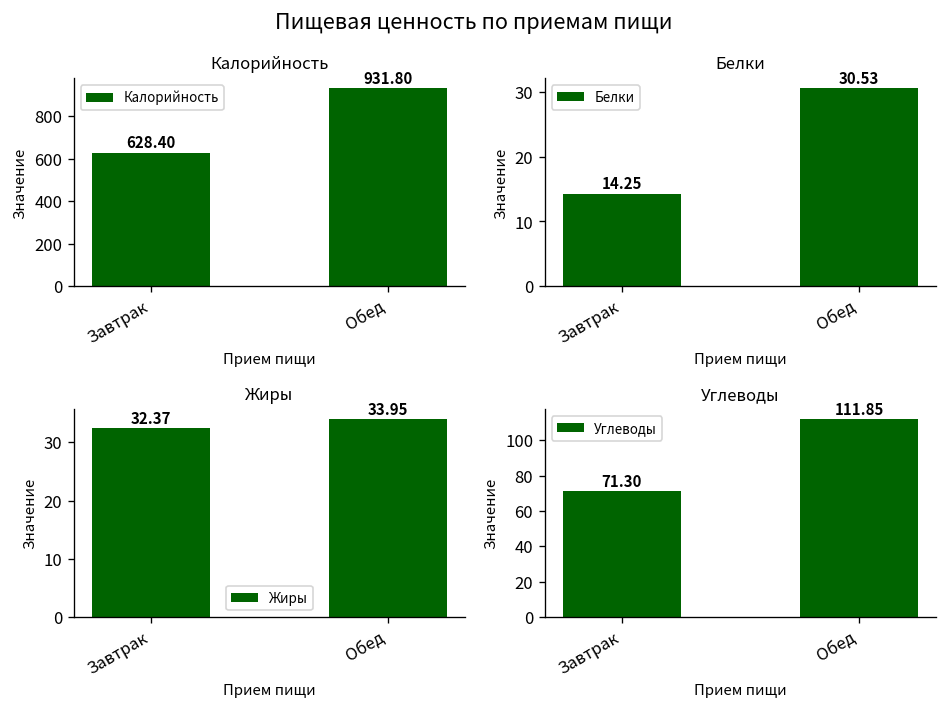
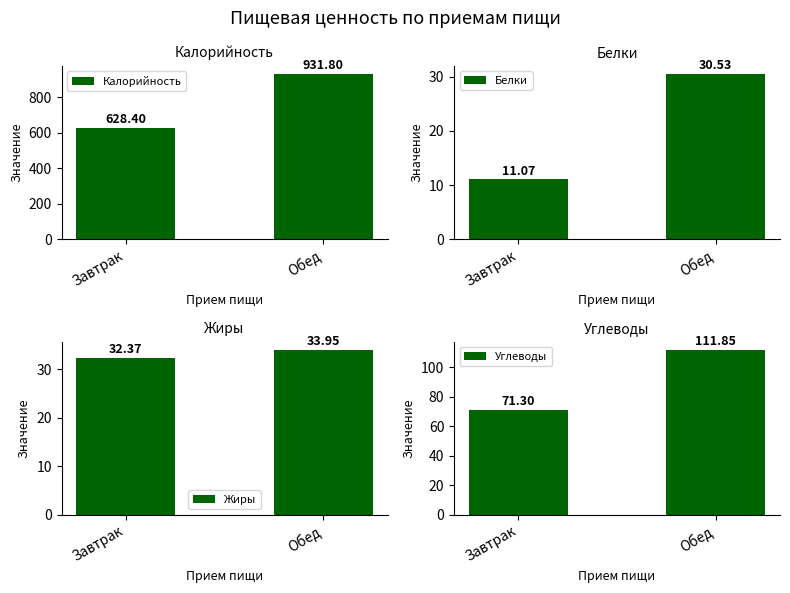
Белки, Завтрак: 14.25 -> 11.07
